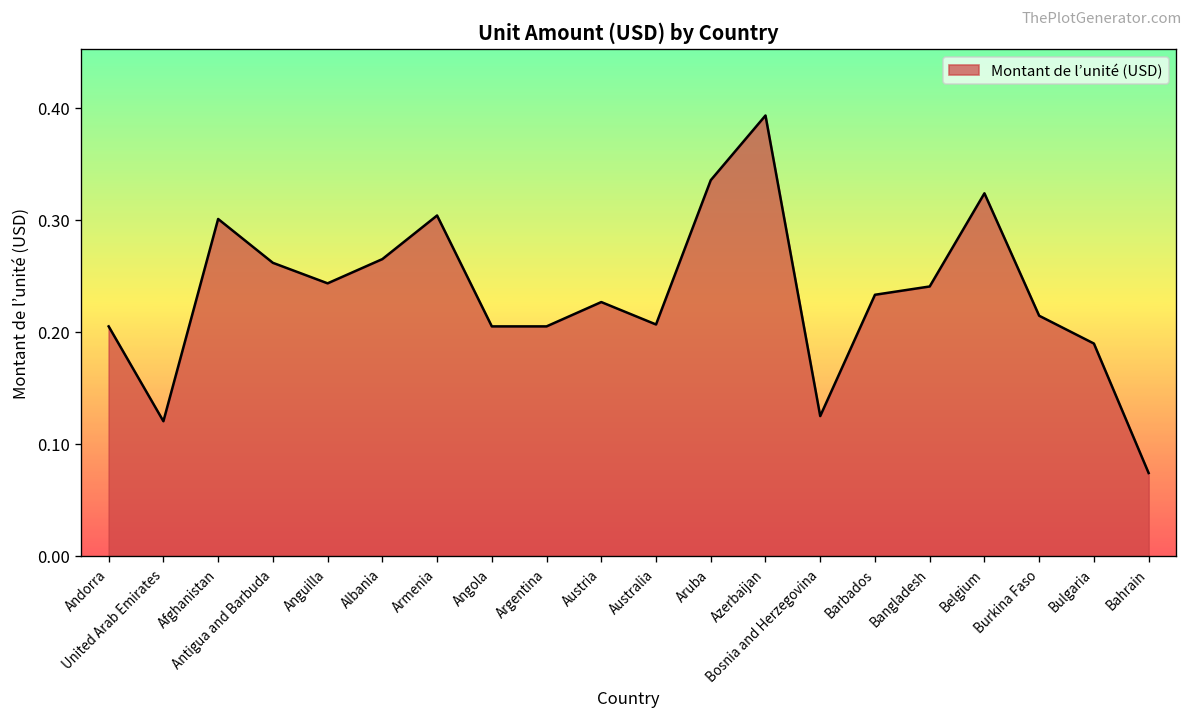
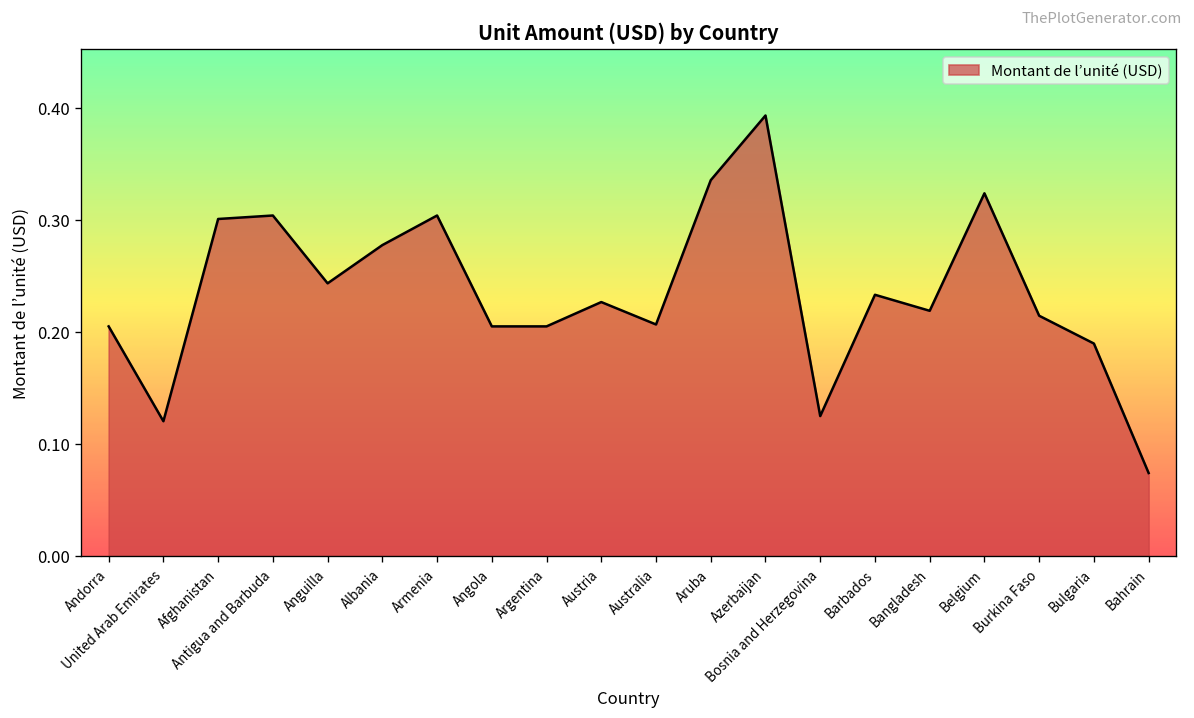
Antigua and Barbuda: 0.26 -> 0.30
Albania: 0.26 -> 0.28
Bangladesh: 0.24 -> 0.22
